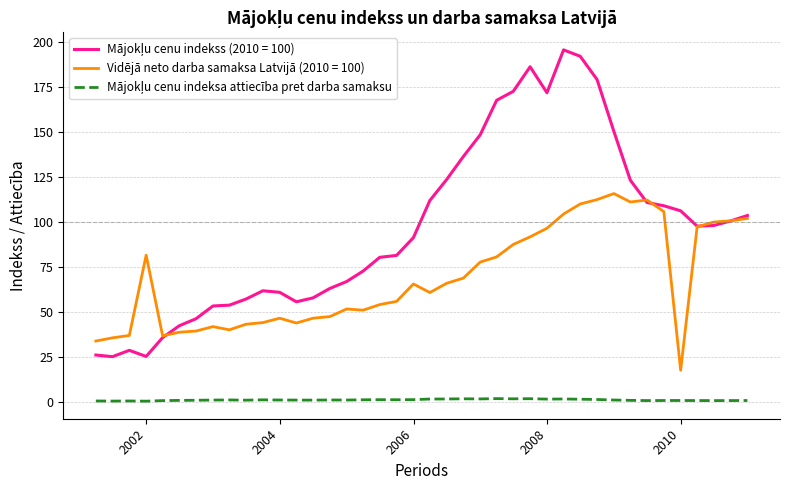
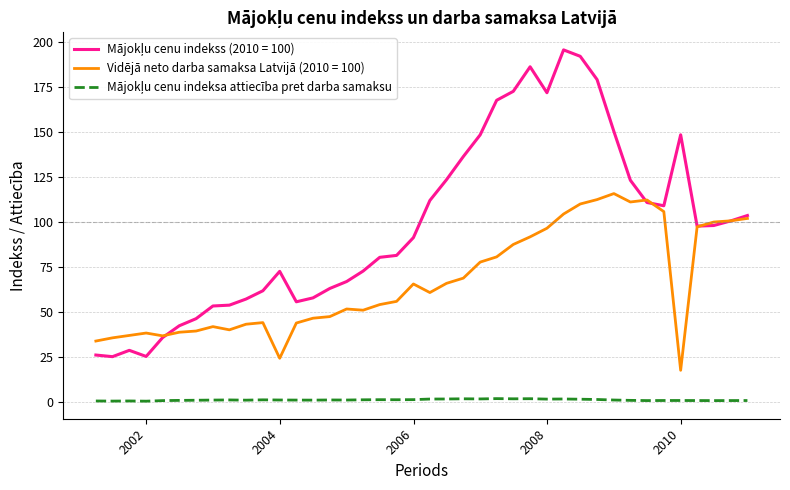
Vidējā neto darba samaksa Latvijā (2010 = 100), 2002: 82 -> 38
Mājokļu cenu indekss (2010 = 100), 2004: 61 -> 73
Vidējā neto darba samaksa Latvijā (2010 = 100), 2004: 47 -> 24
Mājokļu cenu indekss (2010 = 100), 2010: 106 -> 148
